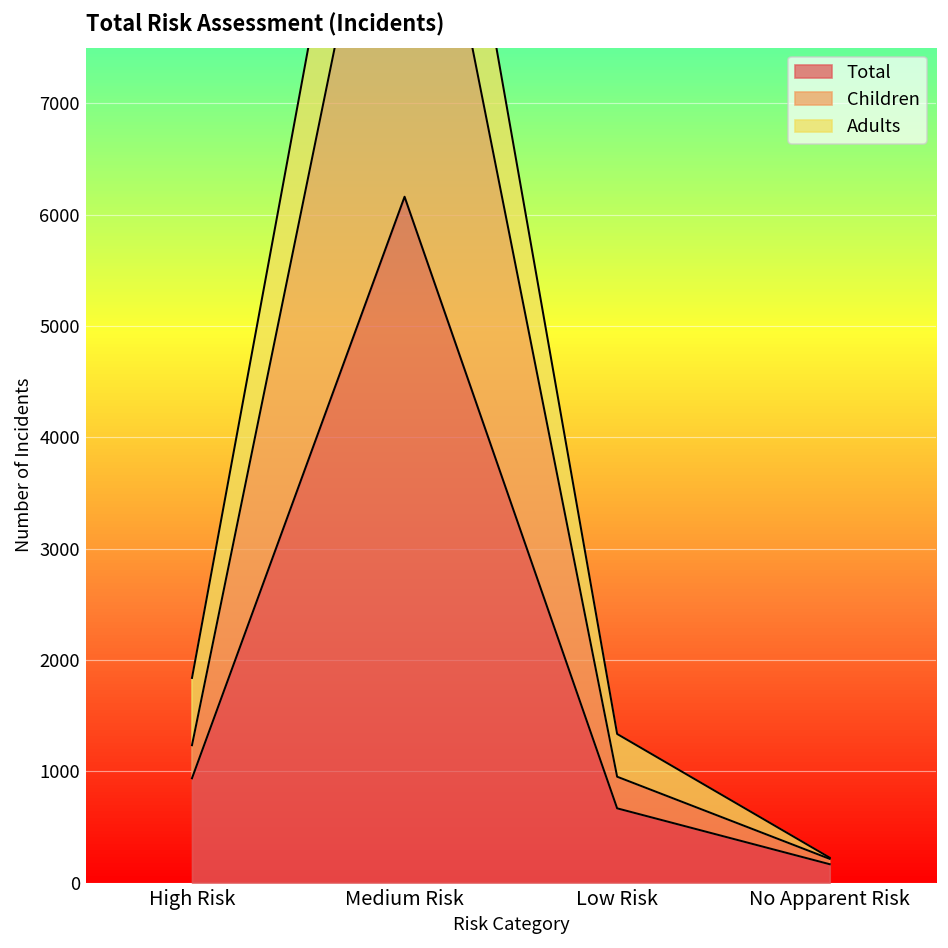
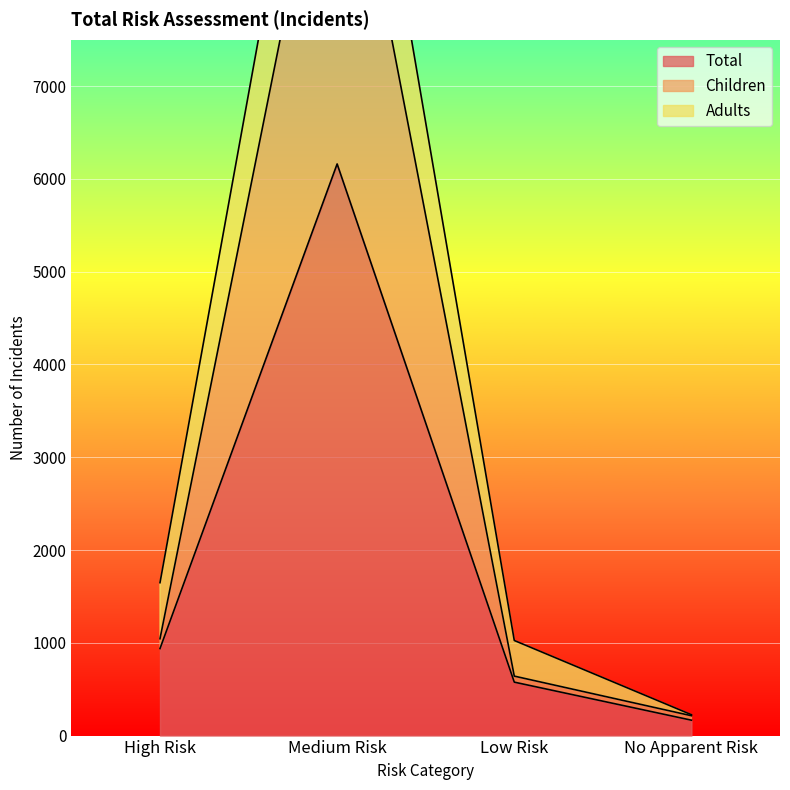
Children, High Risk: 300 -> 100
Total, Low Risk: 700 -> 600
Children, Low Risk: 300 -> 100
